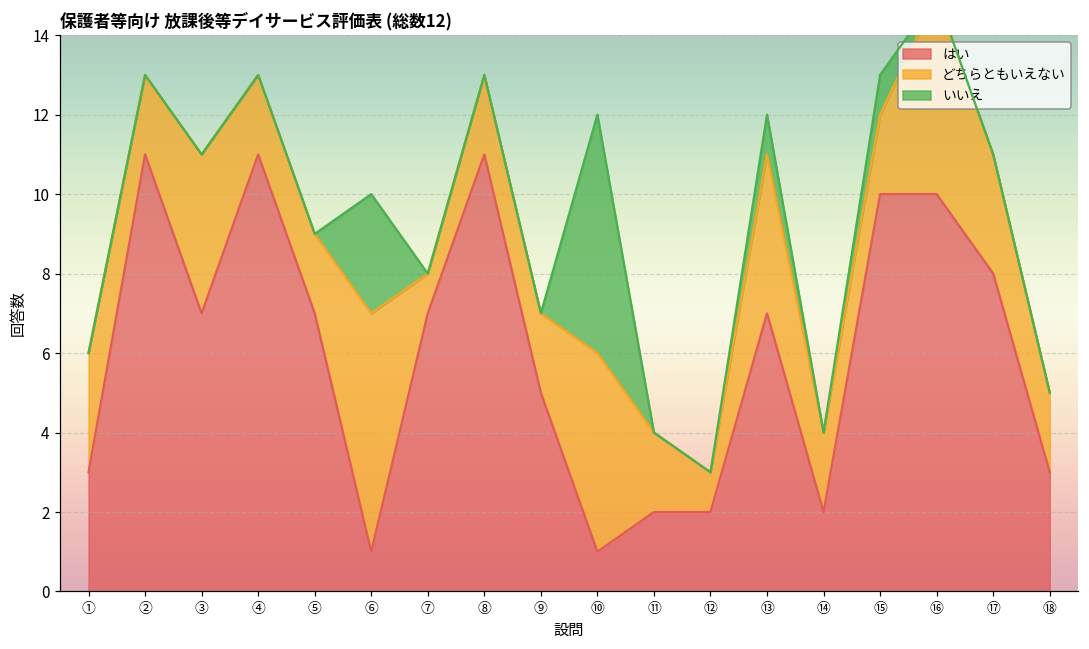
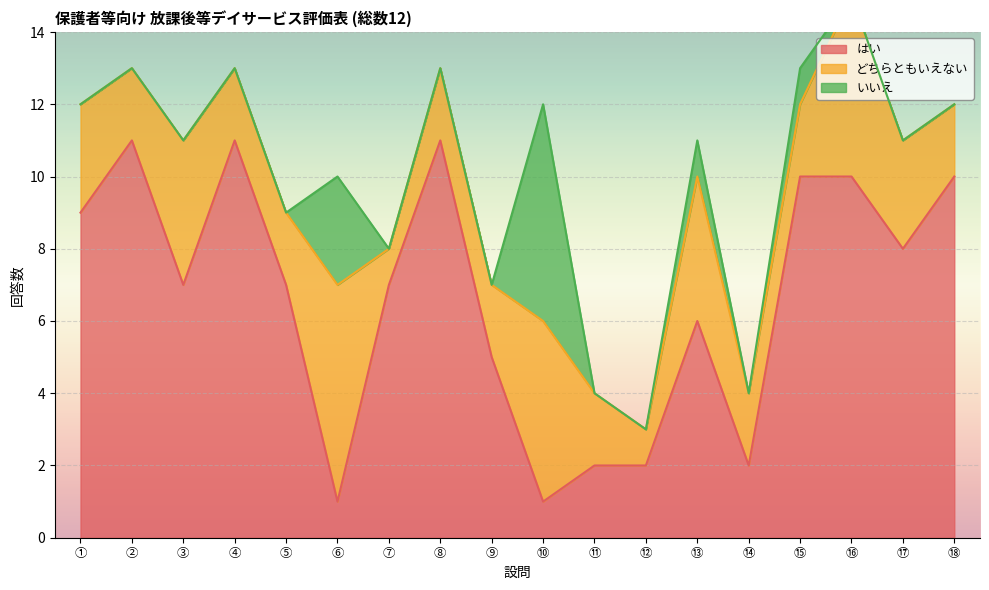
はい, ①: 3 -> 9
はい, ⑬: 7 -> 6
はい, ⑱: 3 -> 10
